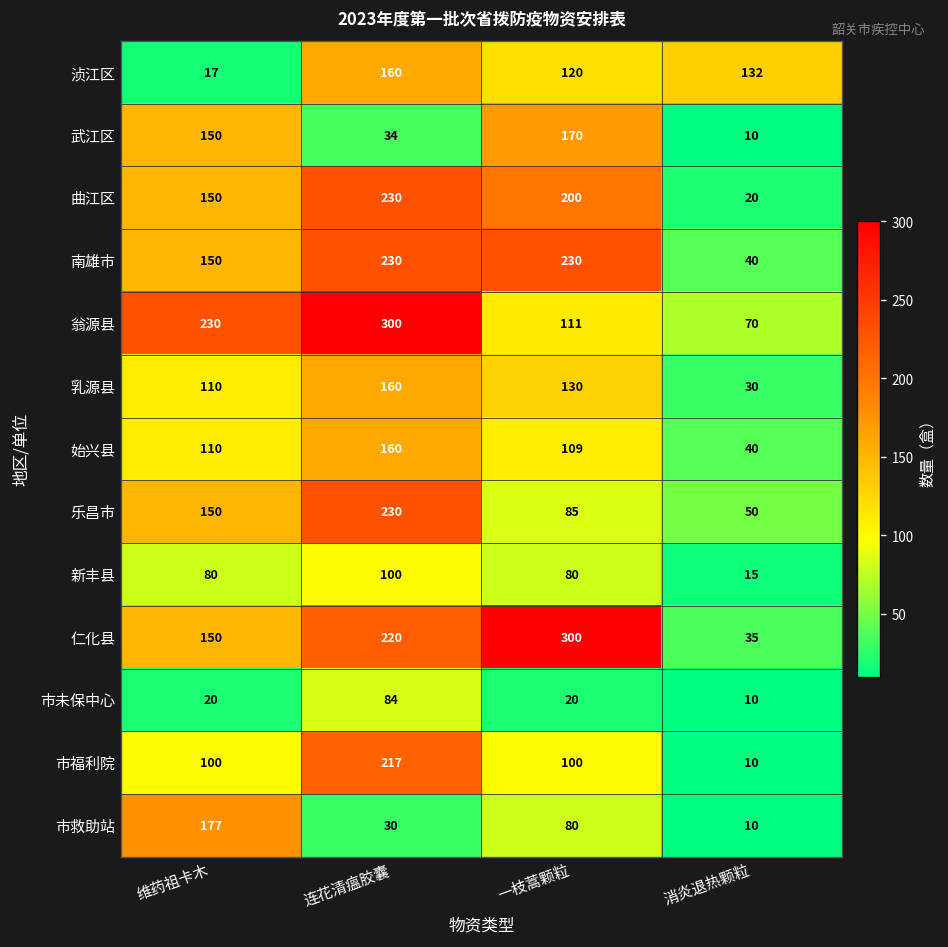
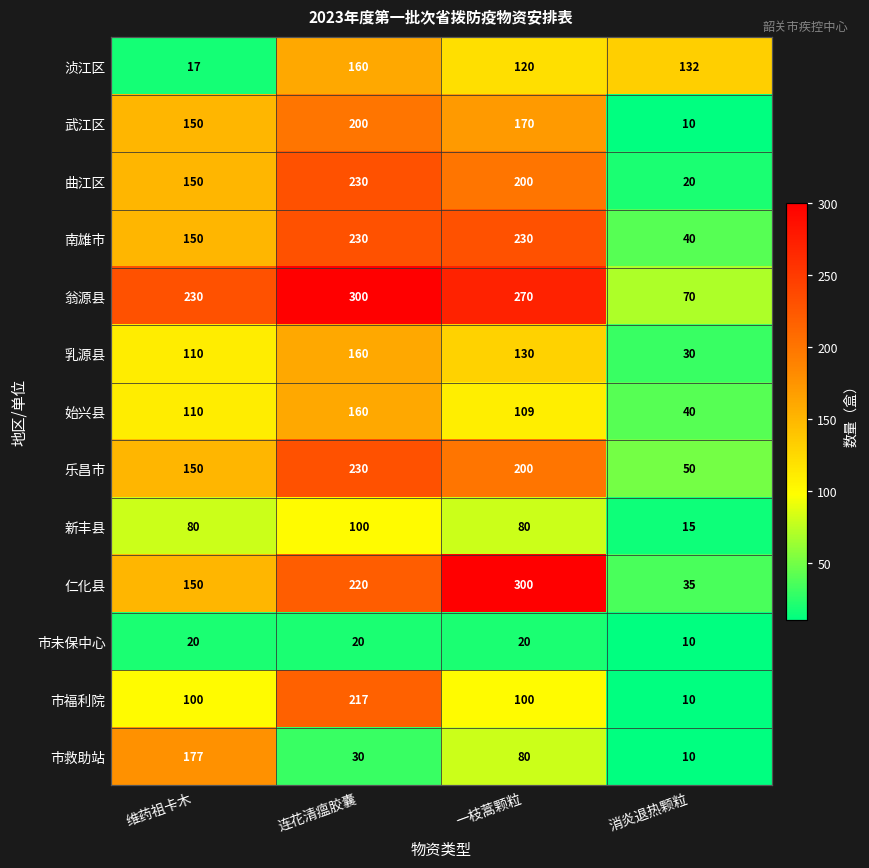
武江区, 连花清瘟胶囊: 34 -> 200
翁源县, 一枝蒿颗粒: 111 -> 270
乐昌市, 一枝蒿颗粒: 85 -> 200
市未保中心, 连花清瘟胶囊: 84 -> 20
